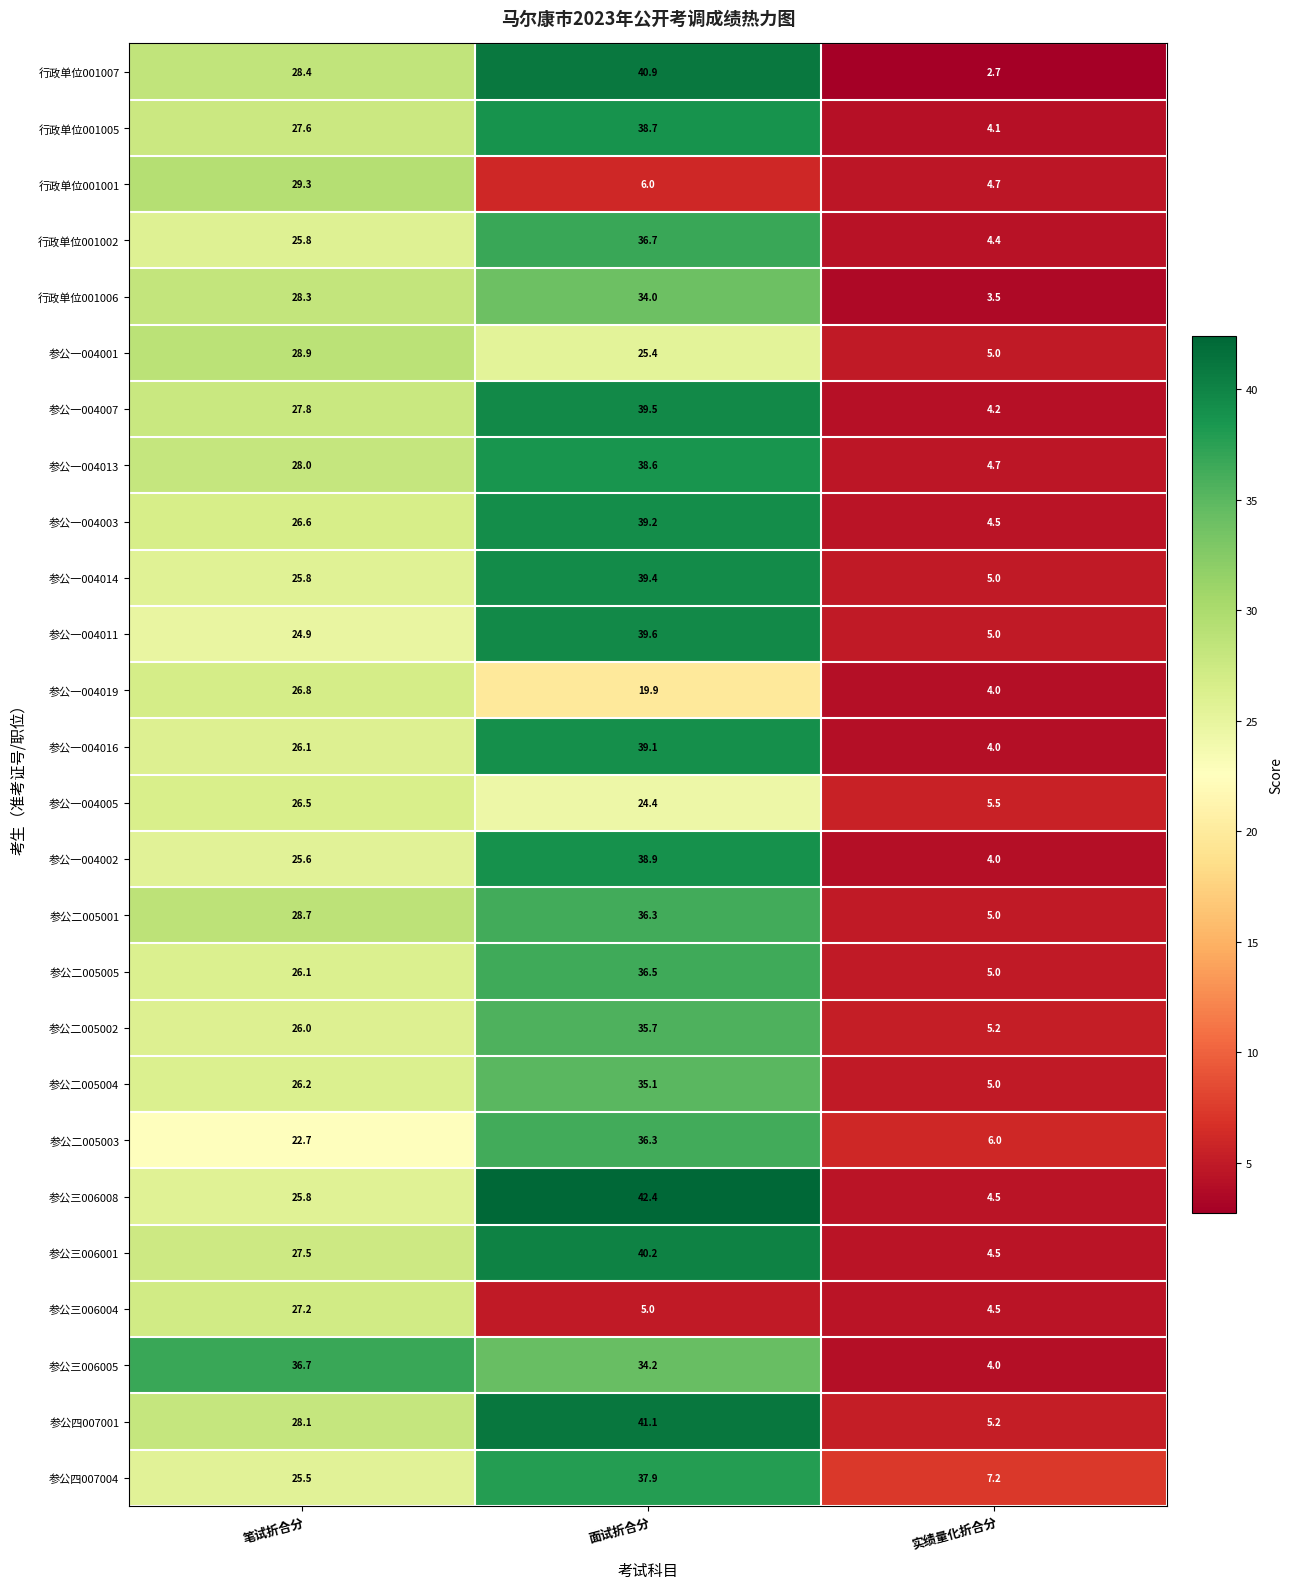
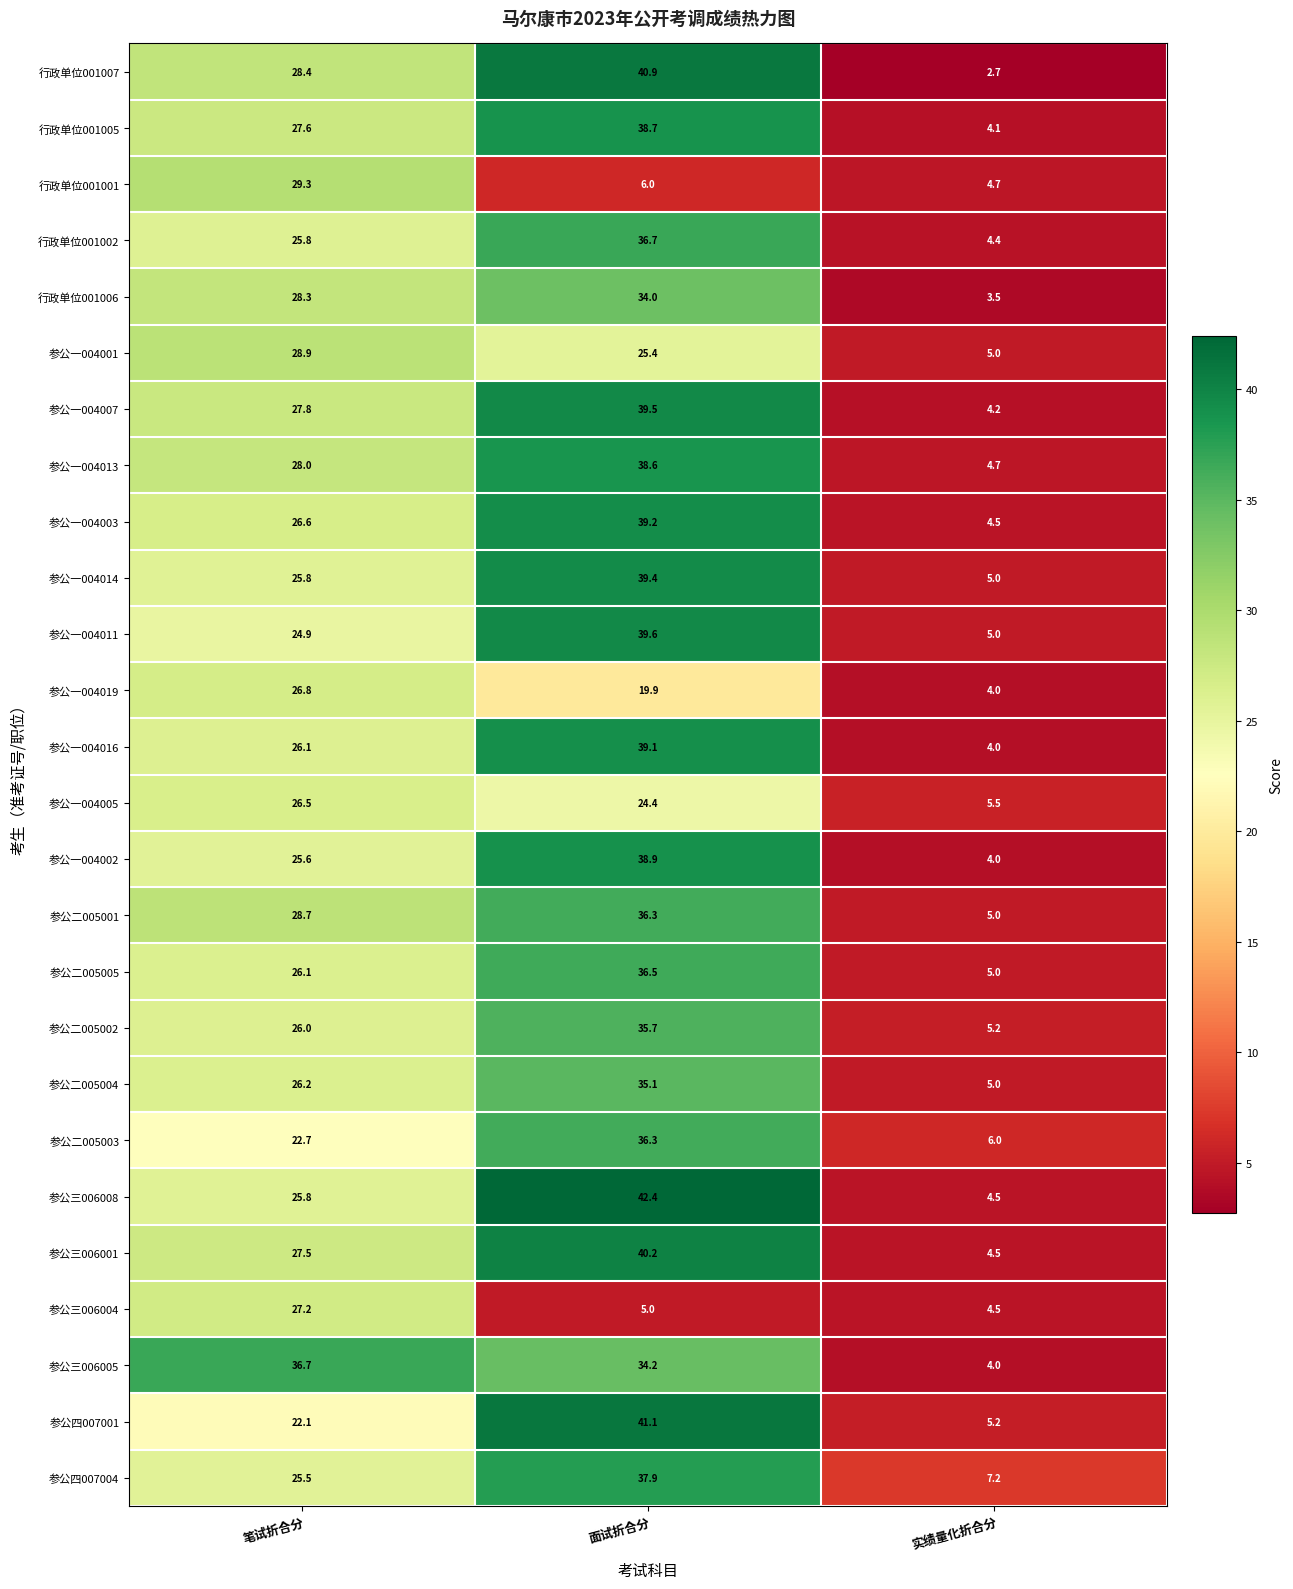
参公四007001, 笔试折合分: 28.1 -> 22.1
